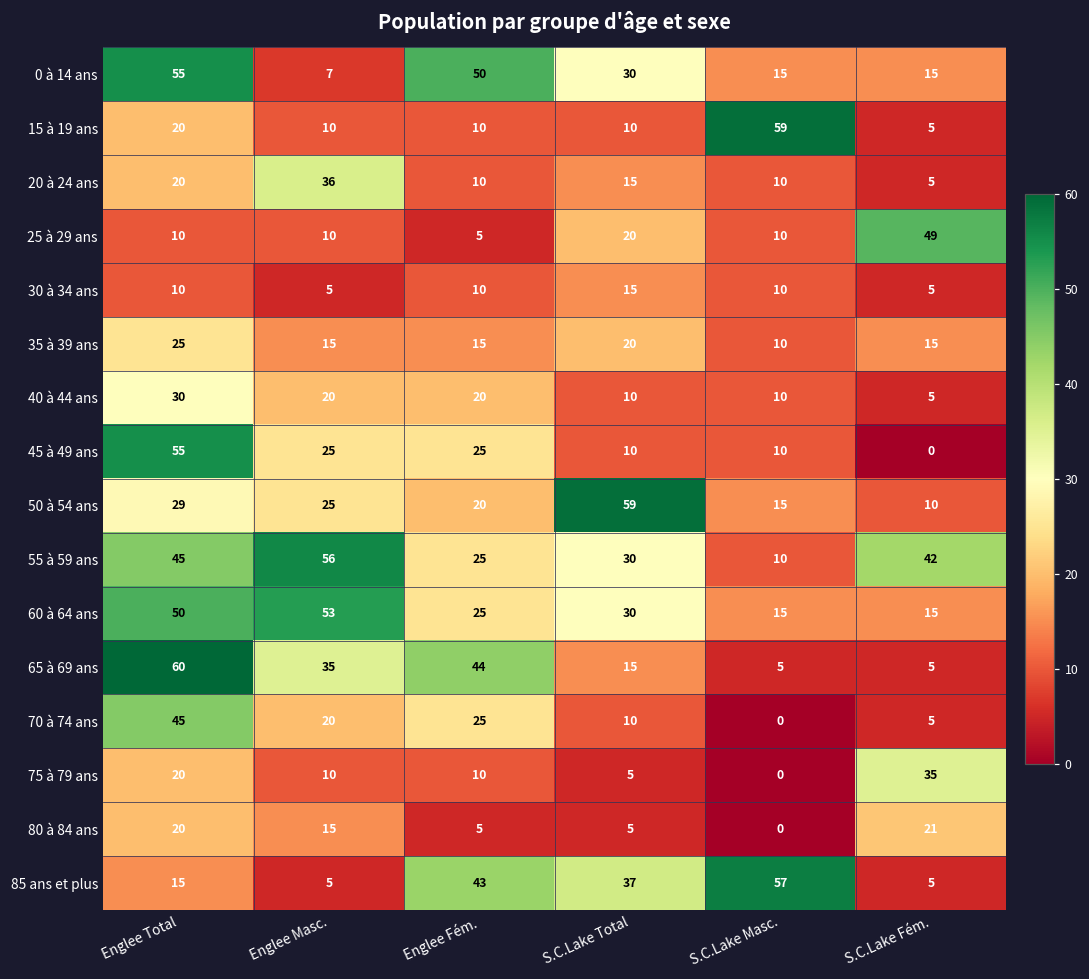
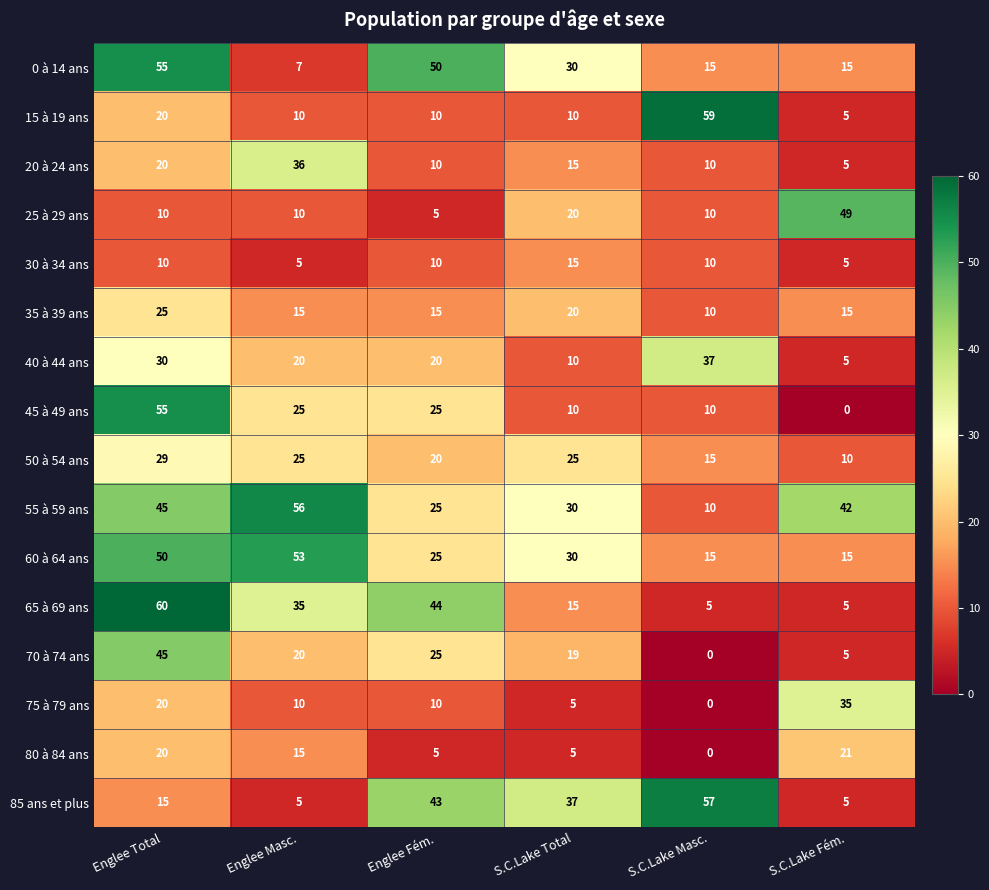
40 à 44 ans, S.C.Lake Masc.: 10 -> 37
50 à 54 ans, S.C.Lake Total: 59 -> 25
70 à 74 ans, S.C.Lake Total: 10 -> 19
